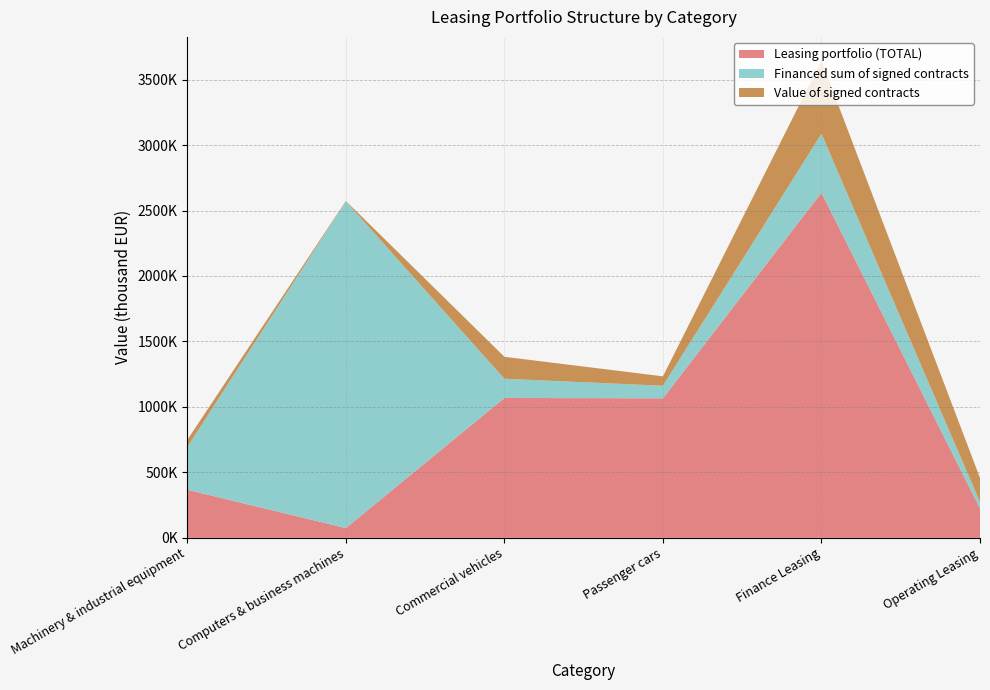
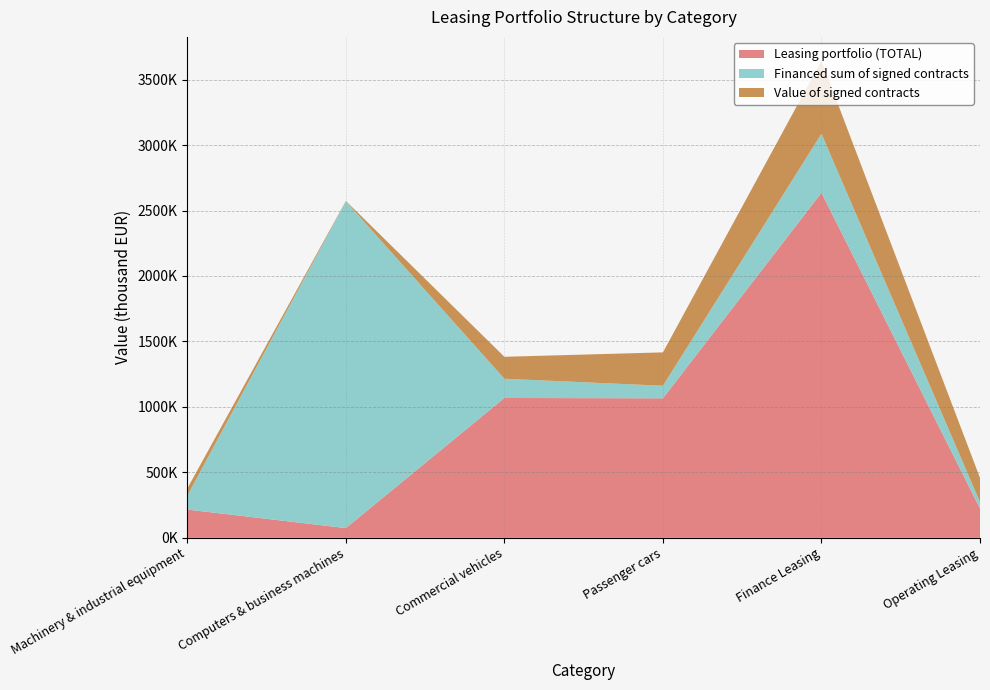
Leasing portfolio (TOTAL), Machinery & industrial equipment: 370000 -> 220000
Financed sum of signed contracts, Machinery & industrial equipment: 330000 -> 110000
Value of signed contracts, Passenger cars: 70000 -> 250000
